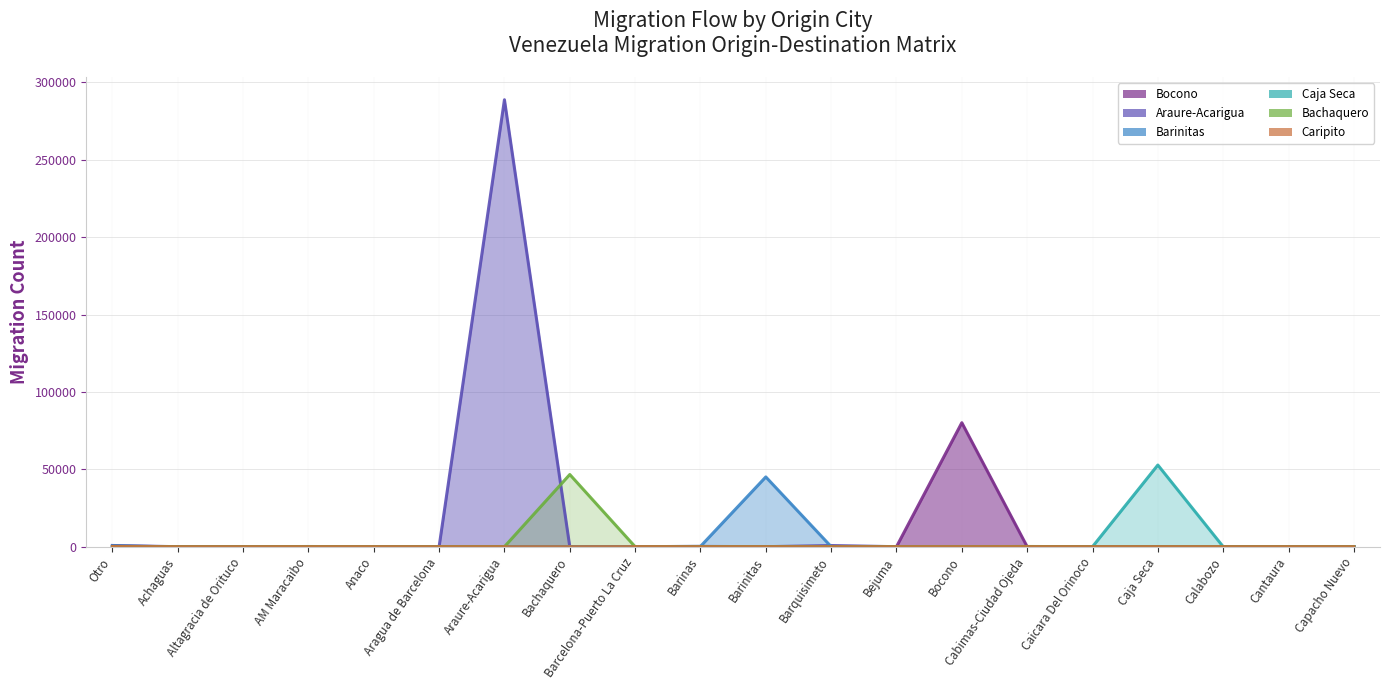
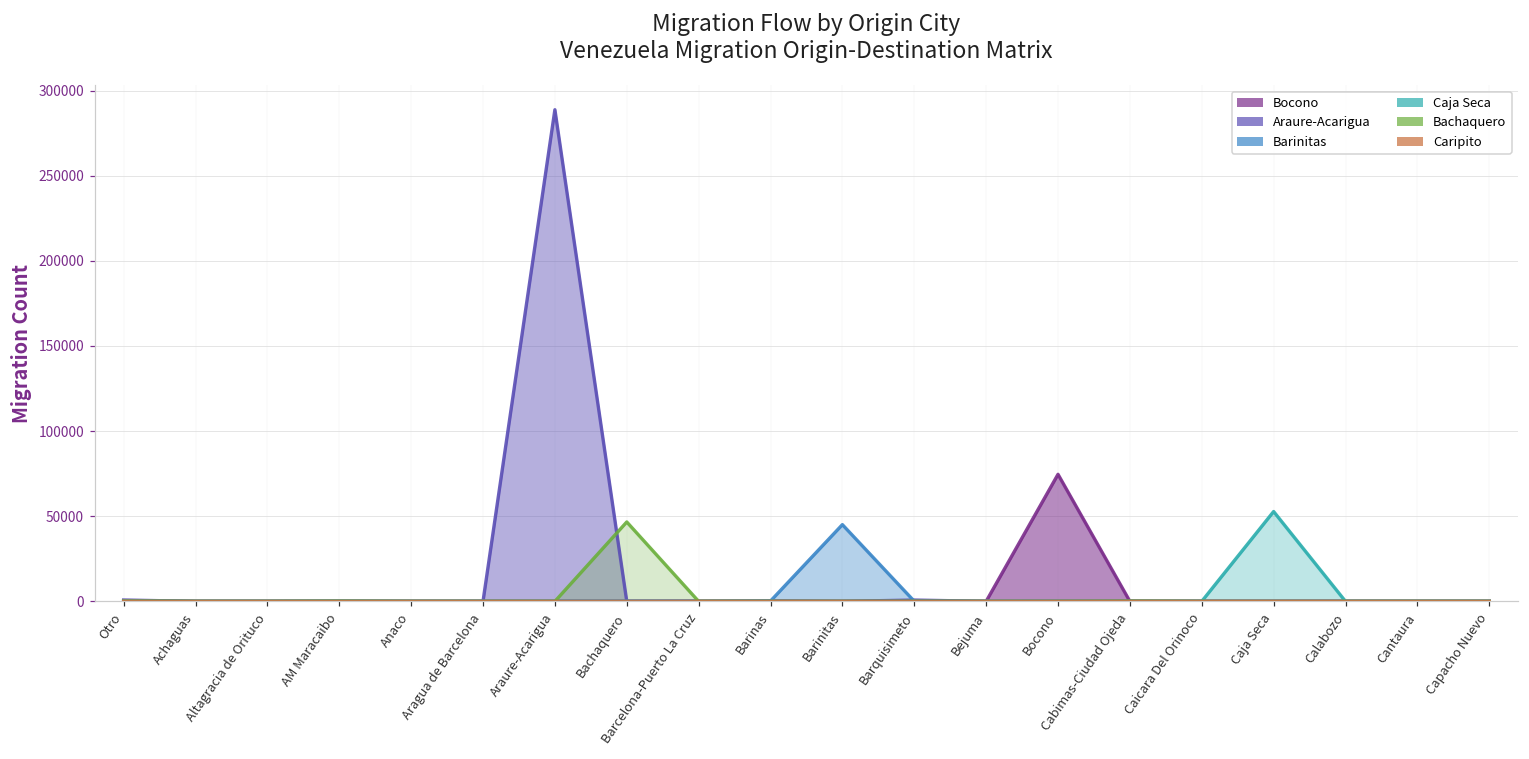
Bocono, Bocono: 80000 -> 75000
